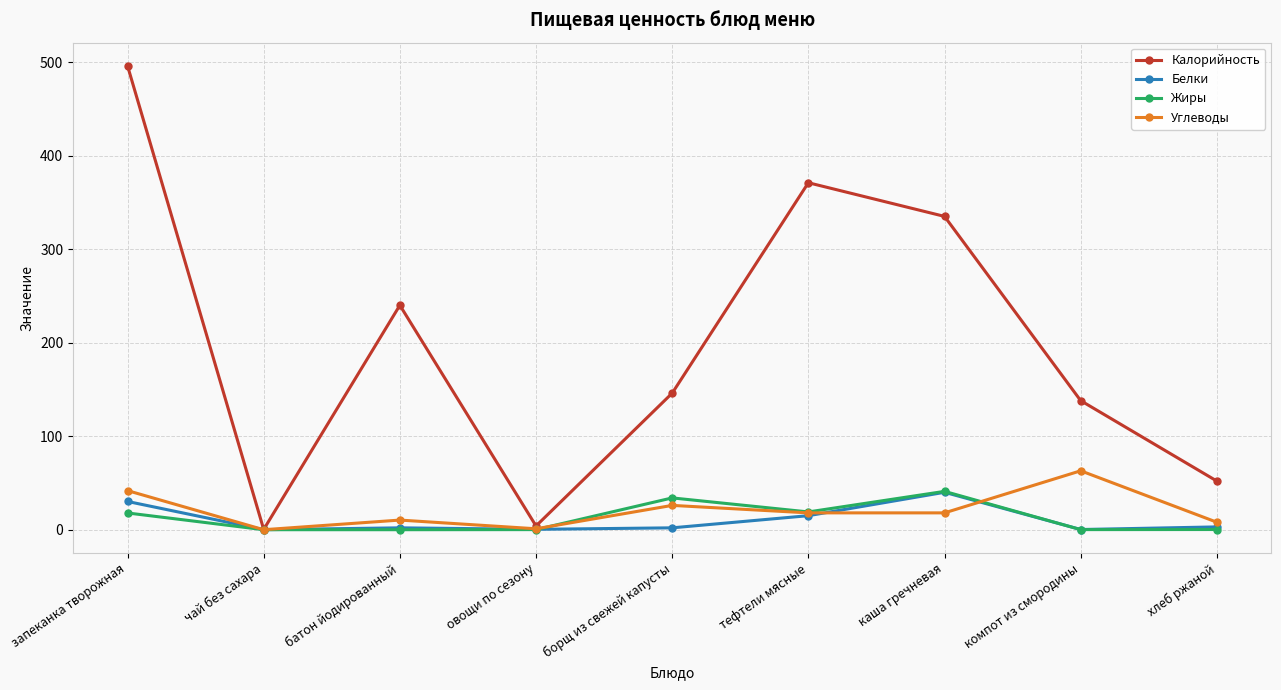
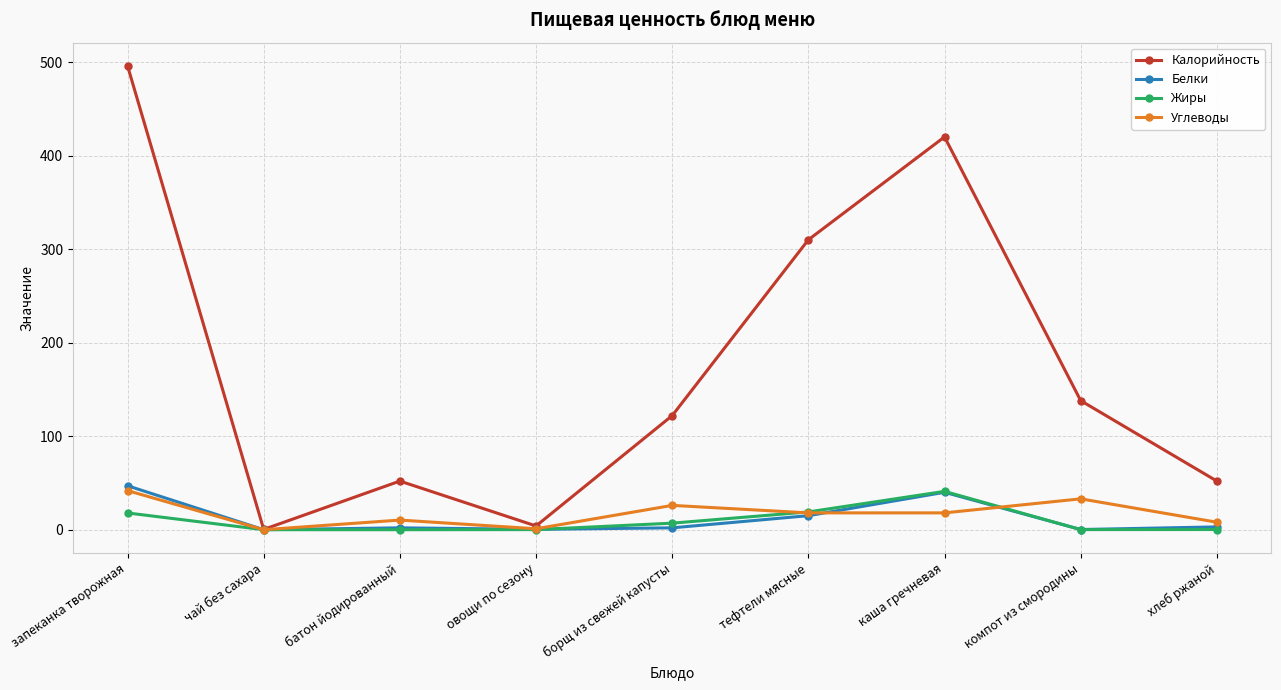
Белки, запеканка творожная: 30 -> 50
Калорийность, батон йодированный: 240 -> 50
Калорийность, борщ из свежей капусты: 150 -> 120
Жиры, борщ из свежей капусты: 30 -> 10
Калорийность, тефтели мясные: 370 -> 310
Калорийность, каша гречневая: 340 -> 420
Углеводы, компот из смородины: 60 -> 30
